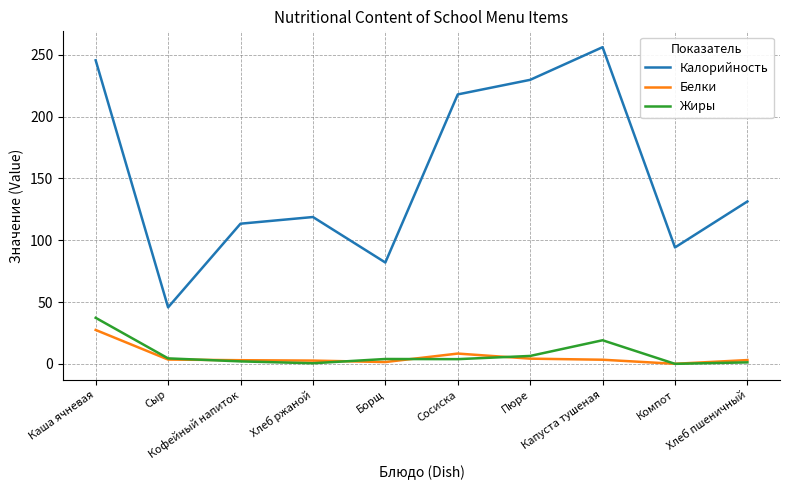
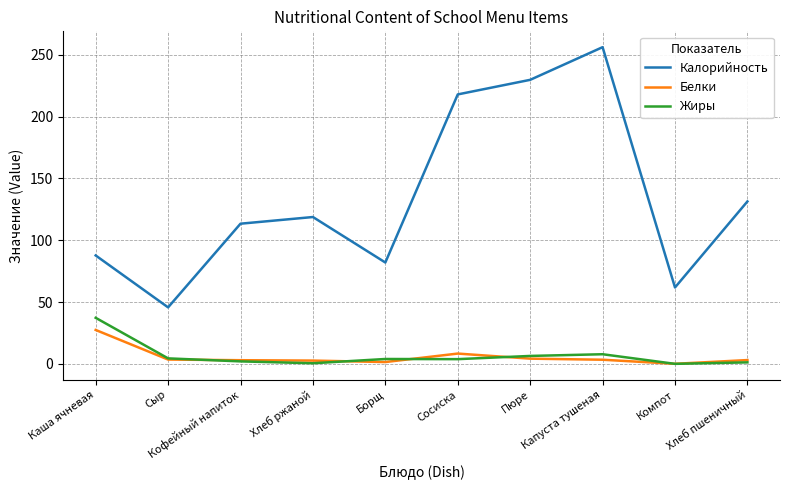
Калорийность, Каша ячневая: 246 -> 88
Жиры, Капуста тушеная: 19 -> 8
Калорийность, Компот: 94 -> 62
